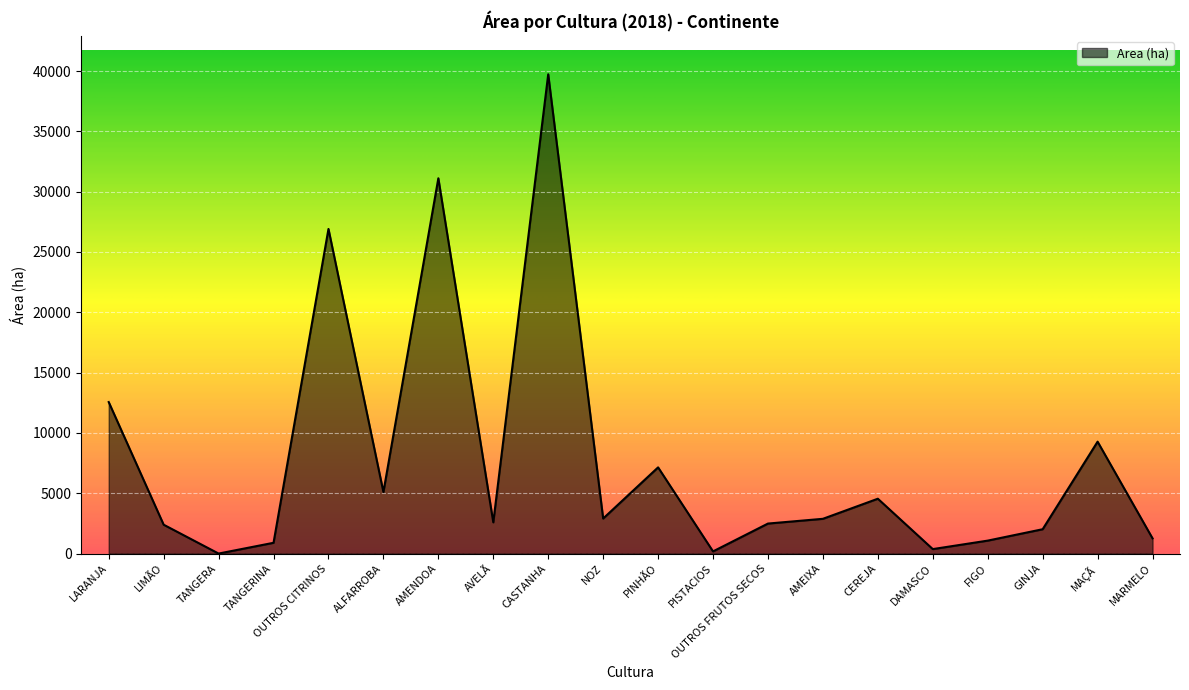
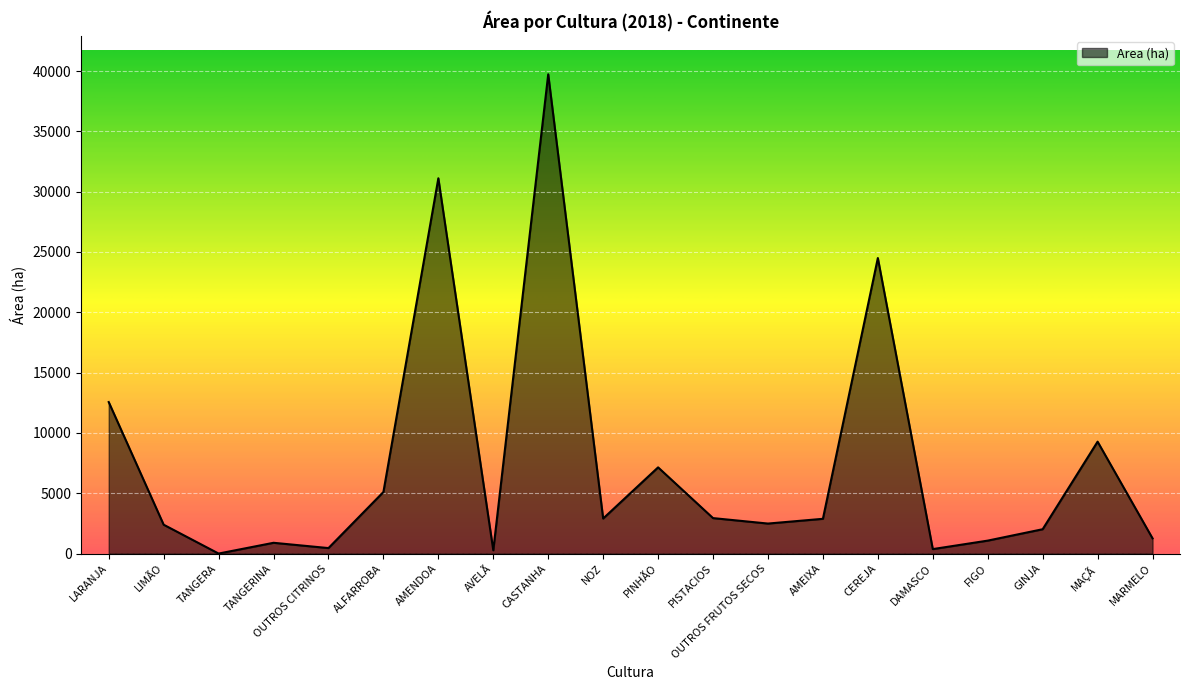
OUTROS CITRINOS: 26900 -> 500
AVELÃ: 2600 -> 300
PISTACIOS: 200 -> 2900
CEREJA: 4500 -> 24500
